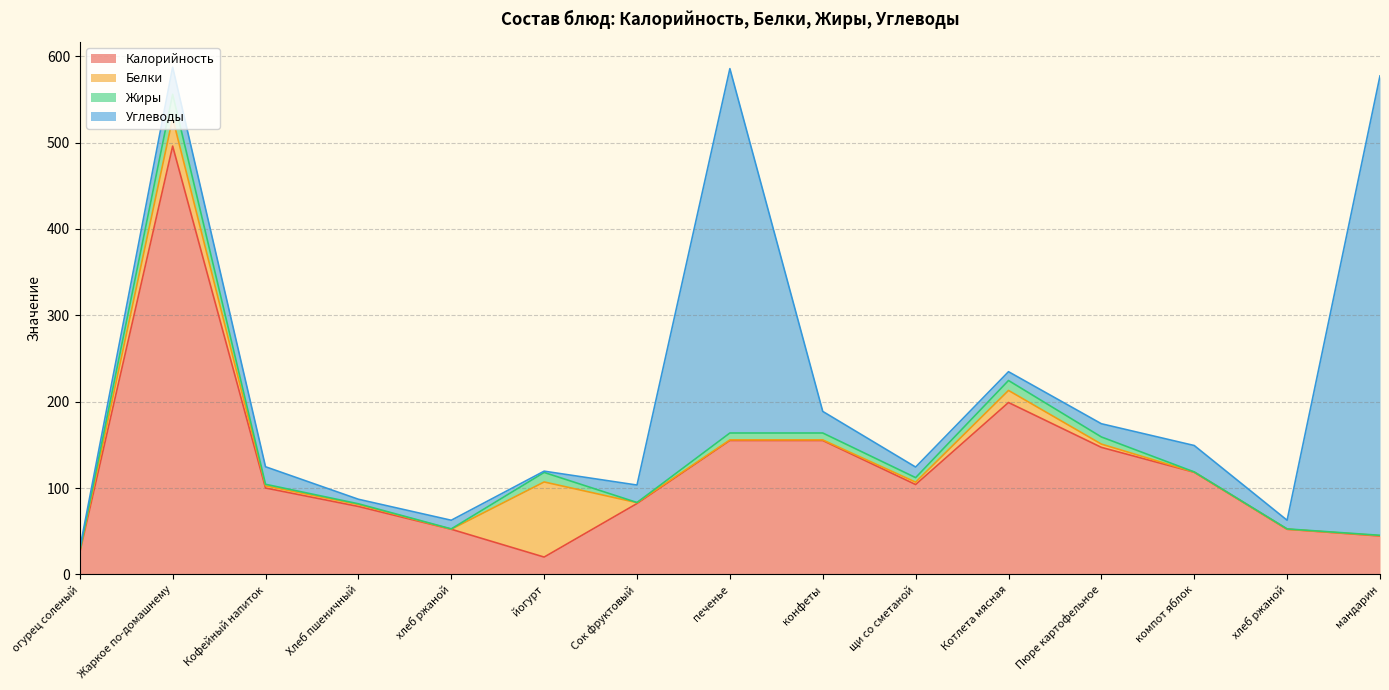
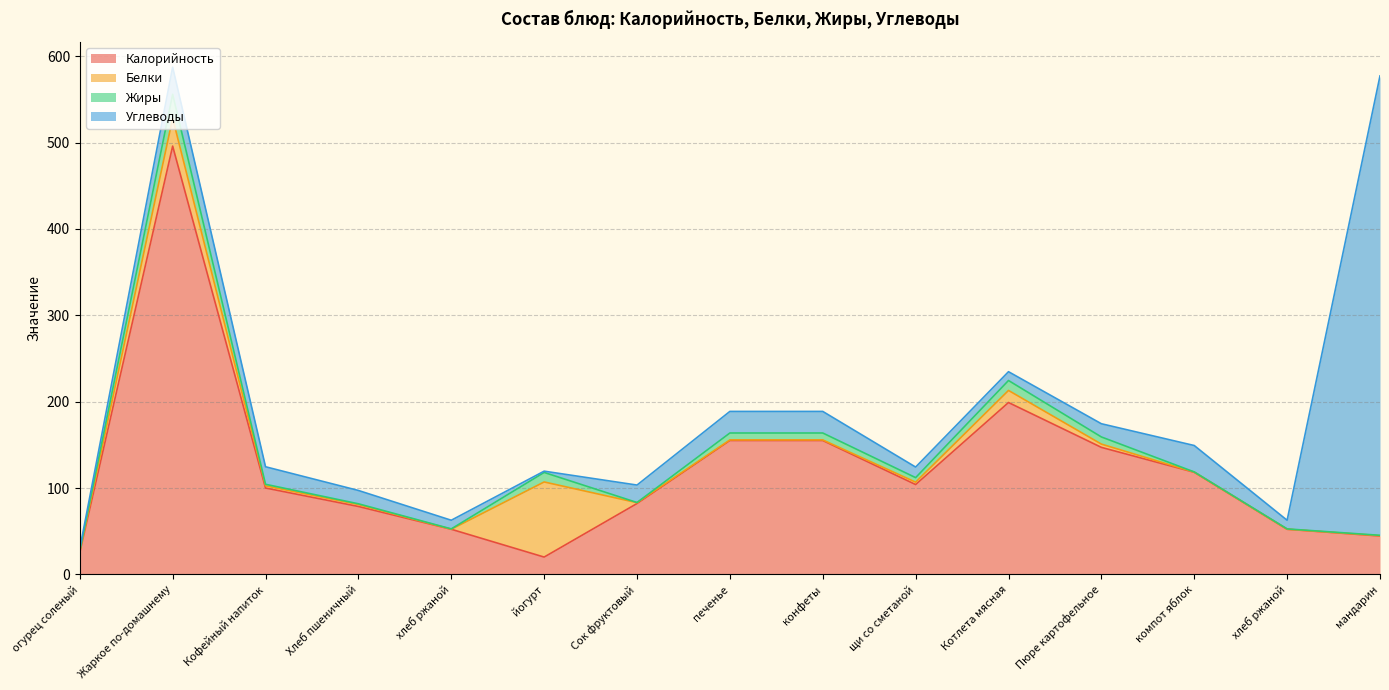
Углеводы, Хлеб пшеничный: 10 -> 20
Углеводы, печенье: 420 -> 30
